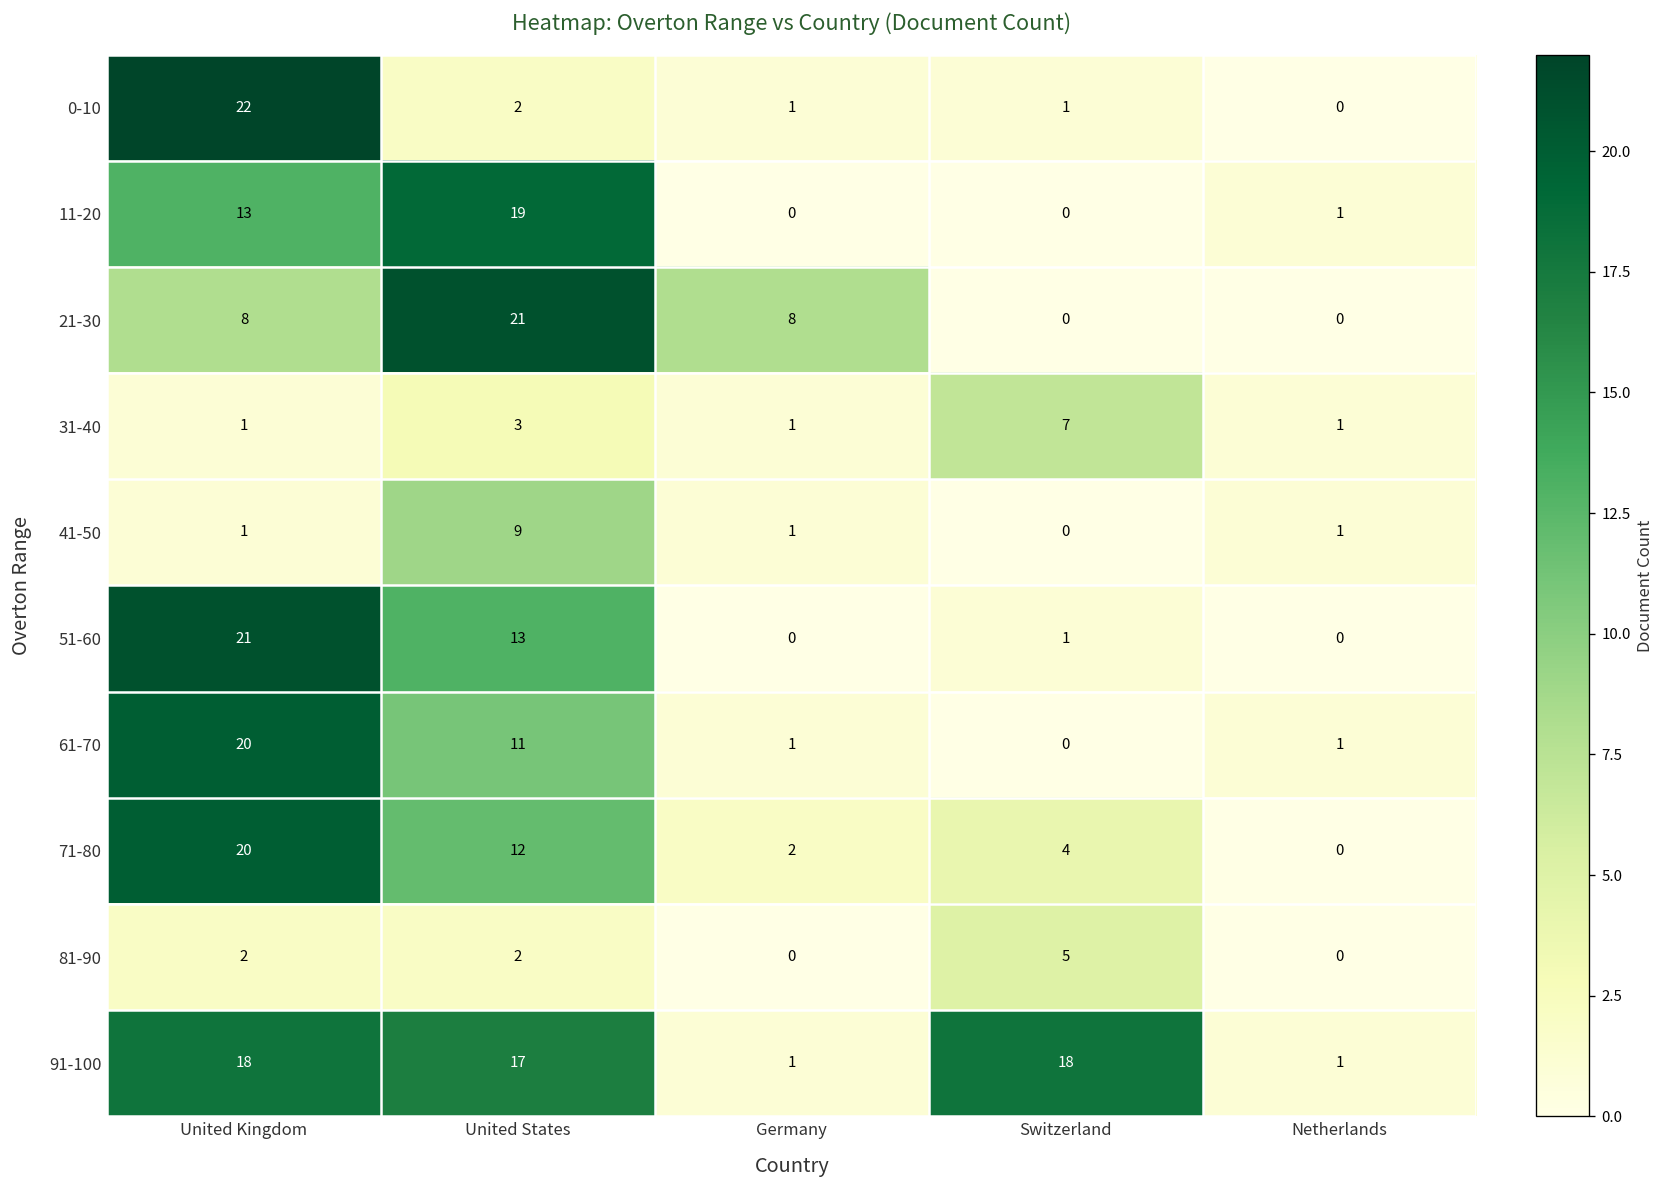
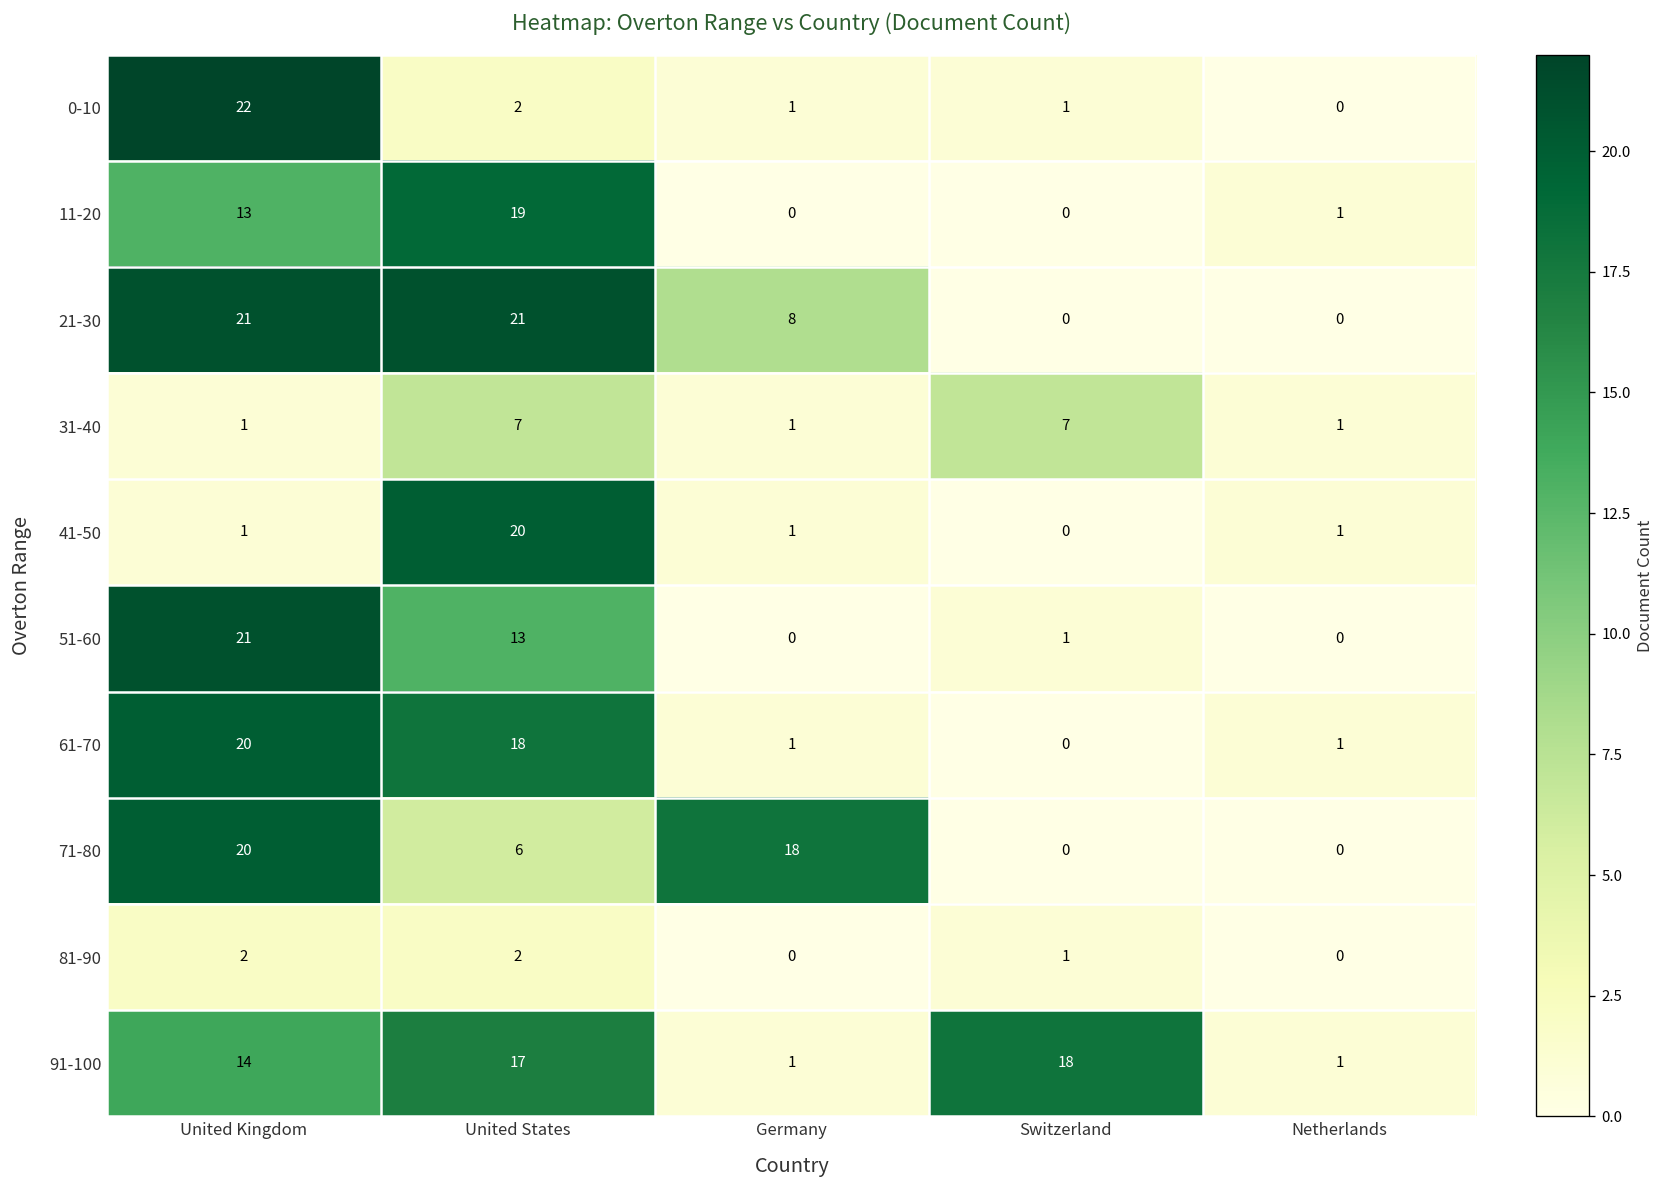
21-30, United Kingdom: 8 -> 21
31-40, United States: 3 -> 7
41-50, United States: 9 -> 20
61-70, United States: 11 -> 18
71-80, United States: 12 -> 6
71-80, Germany: 2 -> 18
71-80, Switzerland: 4 -> 0
81-90, Switzerland: 5 -> 1
91-100, United Kingdom: 18 -> 14
